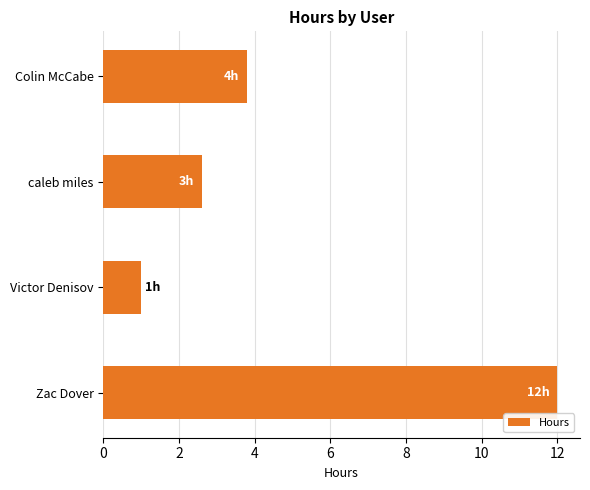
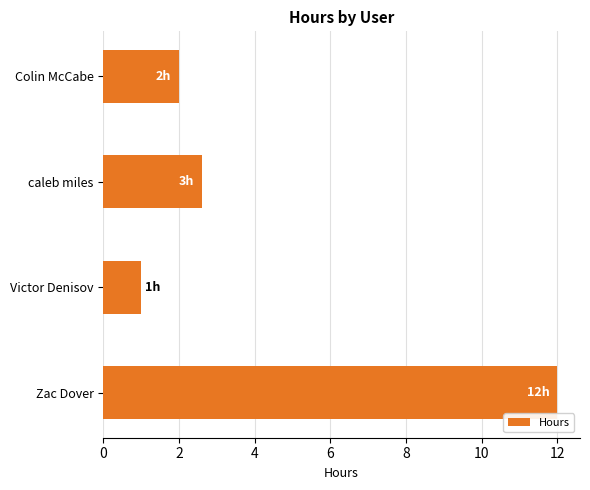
Colin McCabe: 4h -> 2h
